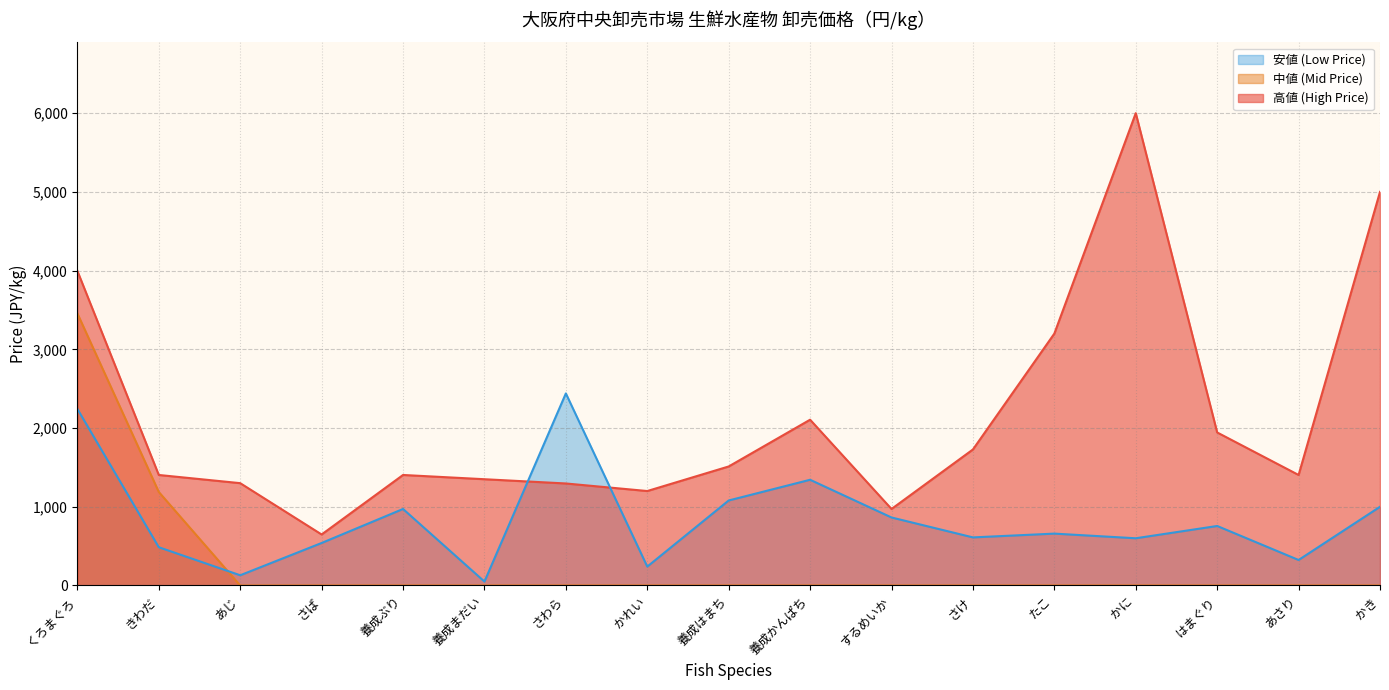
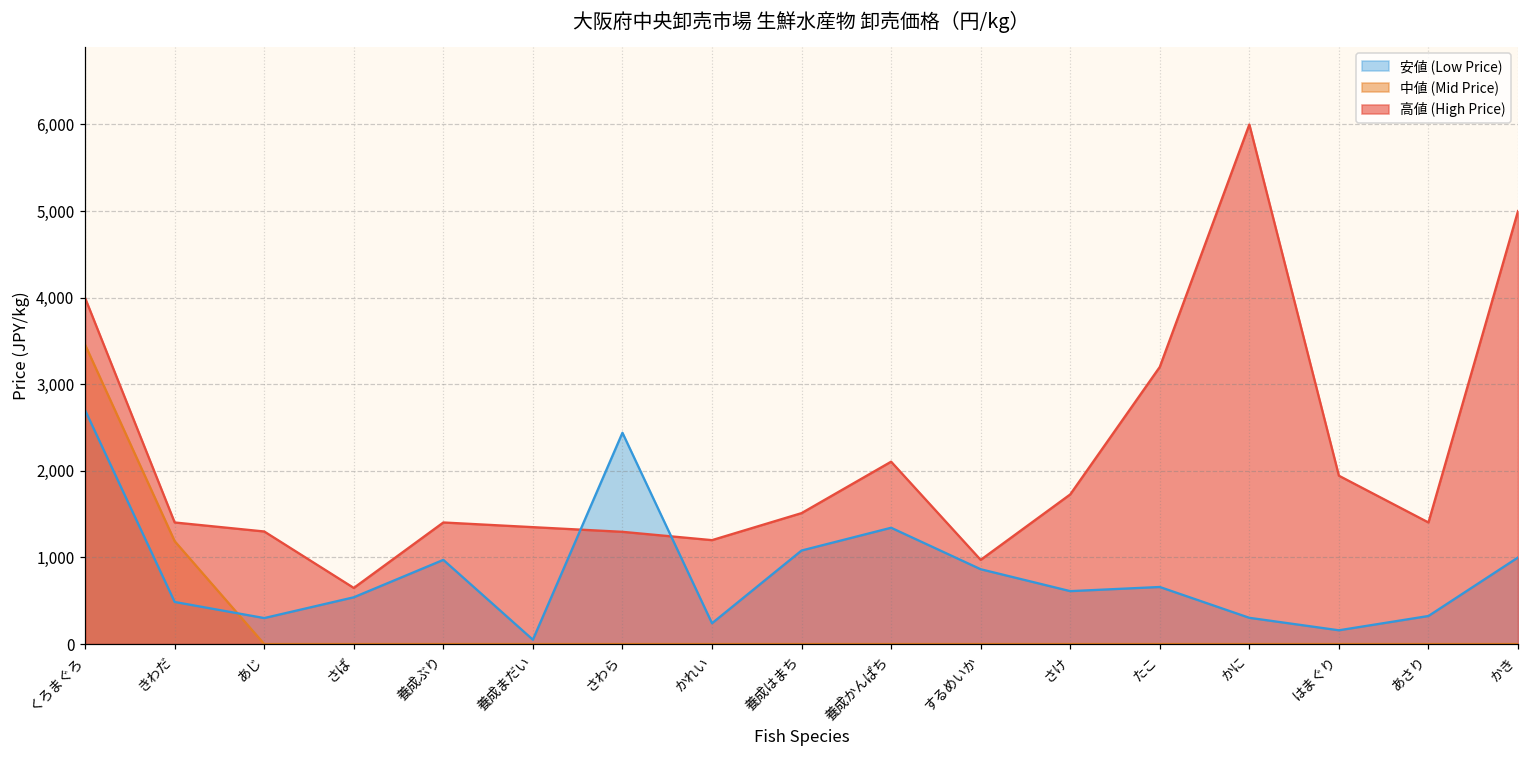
安値 (Low Price), くろまぐろ: 2,200 -> 2,700
安値 (Low Price), あじ: 100 -> 300
安値 (Low Price), かに: 600 -> 300
安値 (Low Price), はまぐり: 800 -> 200
